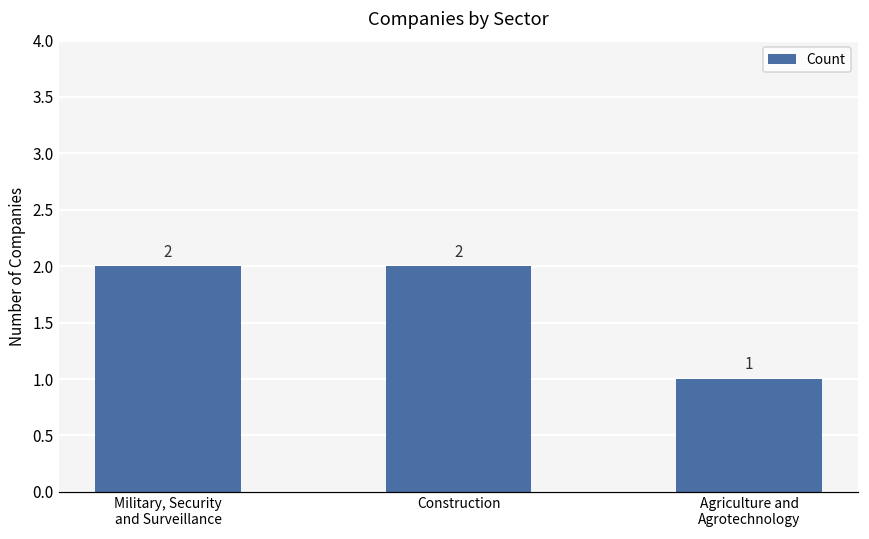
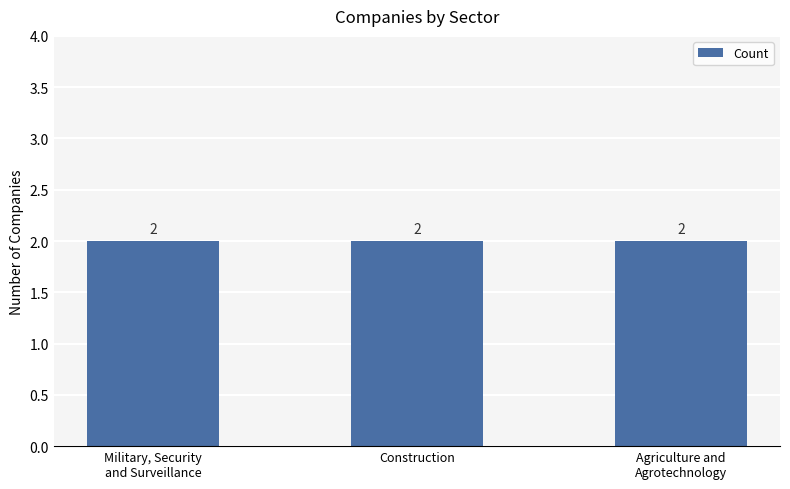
Agriculture and Agrotechnology: 1 -> 2
